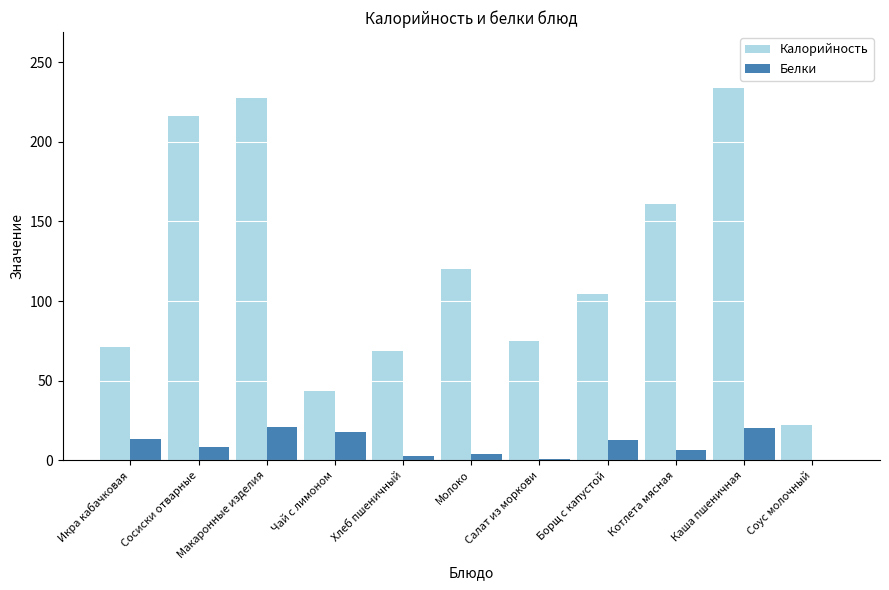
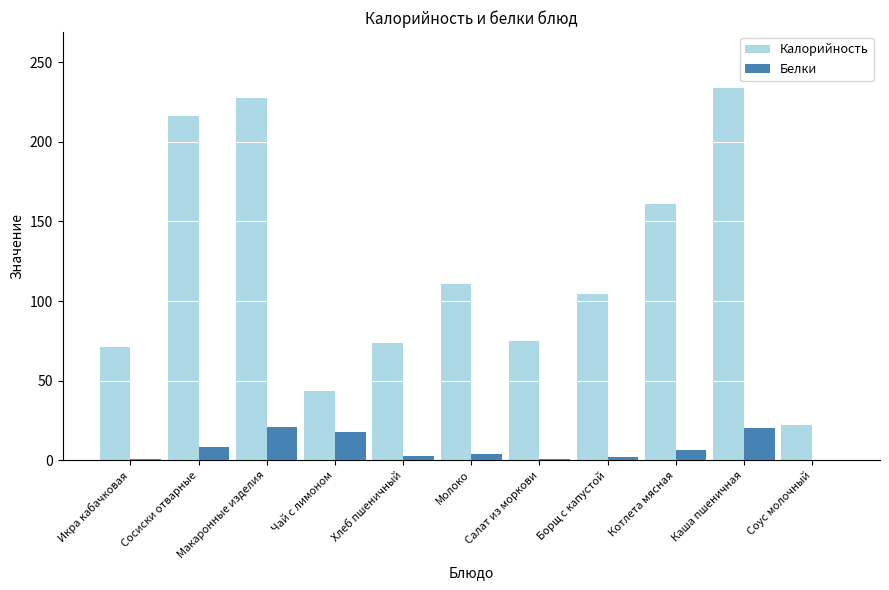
Белки, Икра кабачковая: 13 -> 1
Калорийность, Хлеб пшеничный: 68 -> 74
Калорийность, Молоко: 120 -> 111
Белки, Борщ с капустой: 13 -> 2
